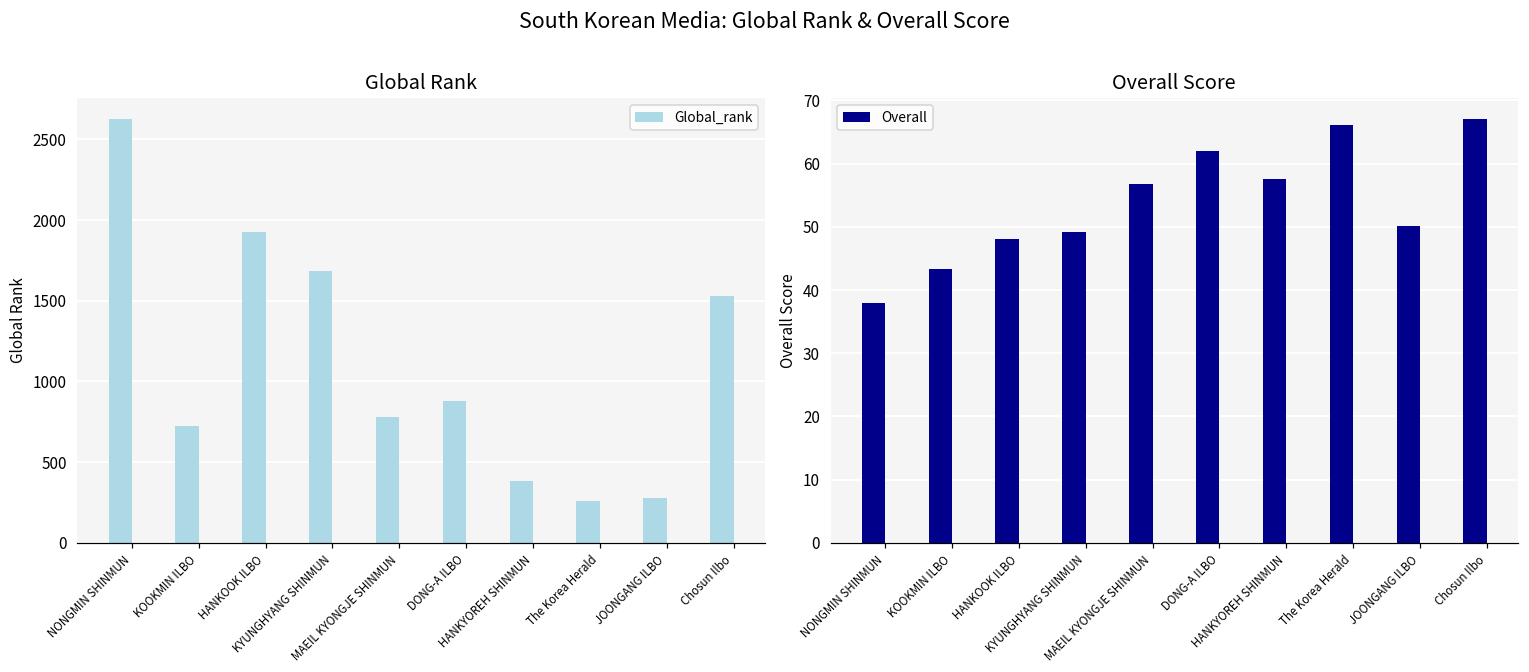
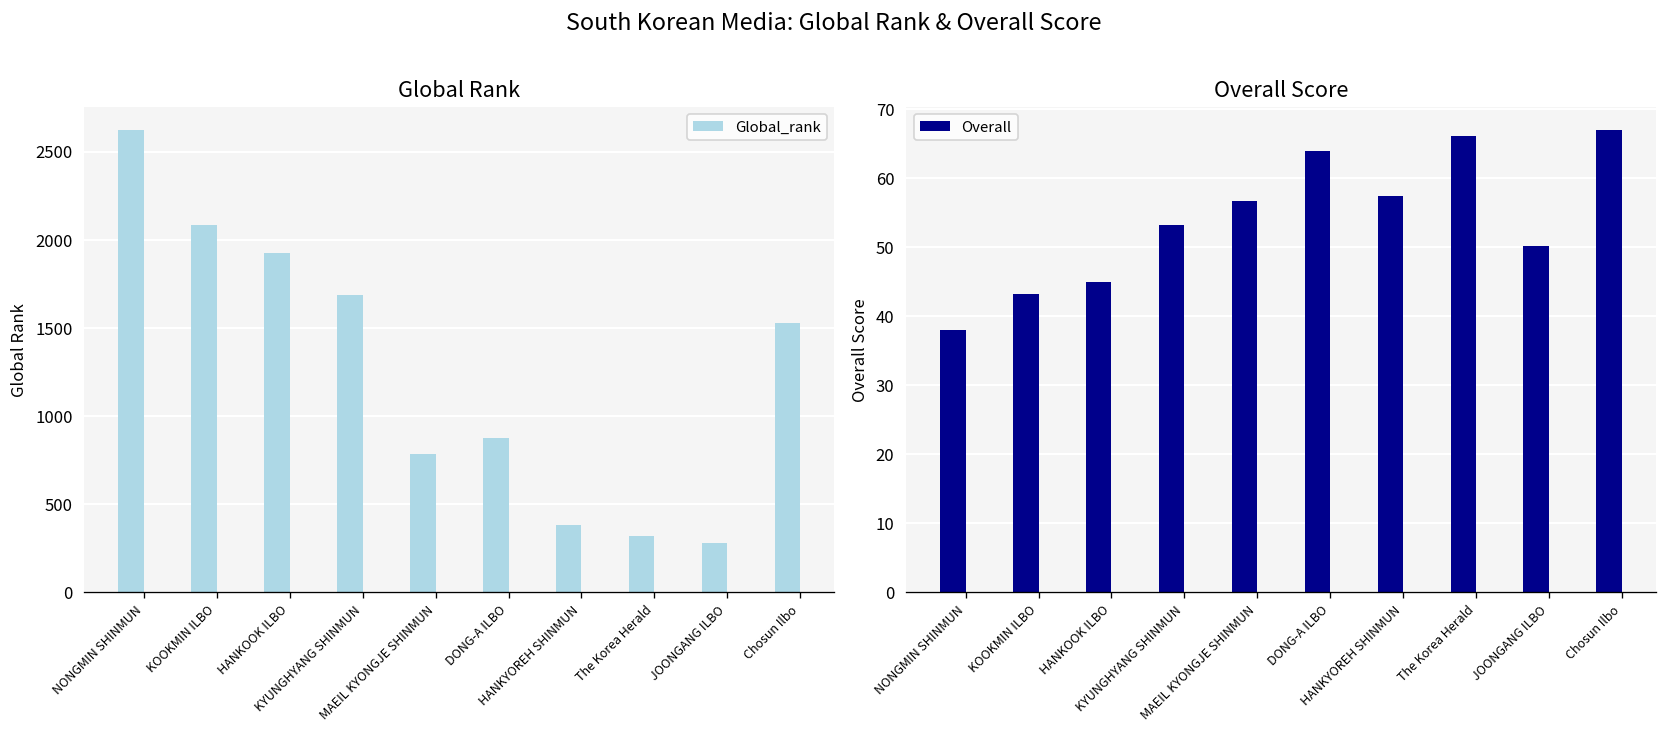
Global Rank, KOOKMIN ILBO: 720 -> 2090
Global Rank, The Korea Herald: 260 -> 320
Overall Score, HANKOOK ILBO: 48 -> 45
Overall Score, KYUNGHYANG SHINMUN: 49 -> 53
Overall Score, DONG-A ILBO: 62 -> 64
